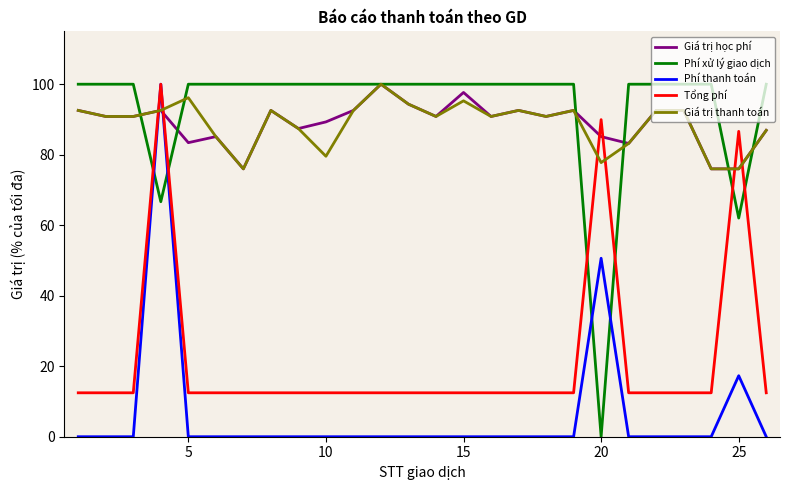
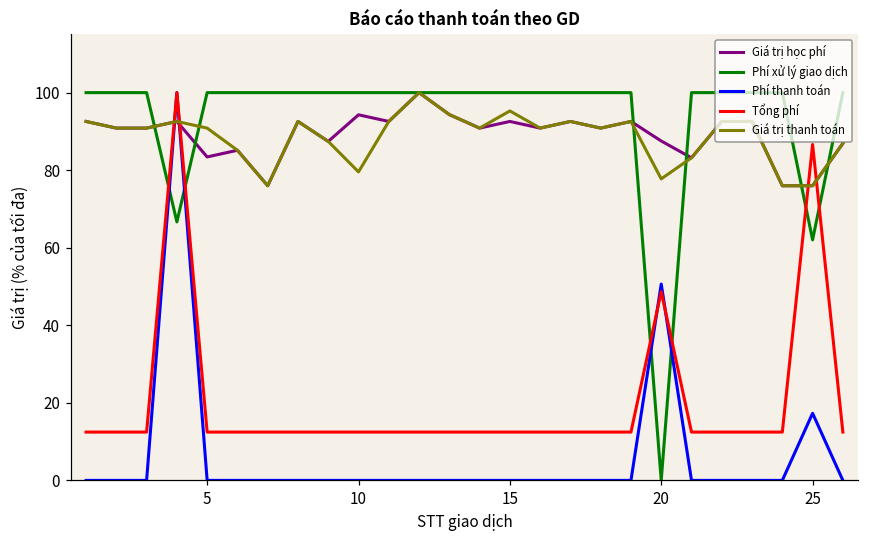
Giá trị thanh toán, 5: 96 -> 91
Giá trị học phí, 10: 89 -> 94
Giá trị học phí, 15: 98 -> 93
Giá trị học phí, 20: 85 -> 88
Tổng phí, 20: 90 -> 49
